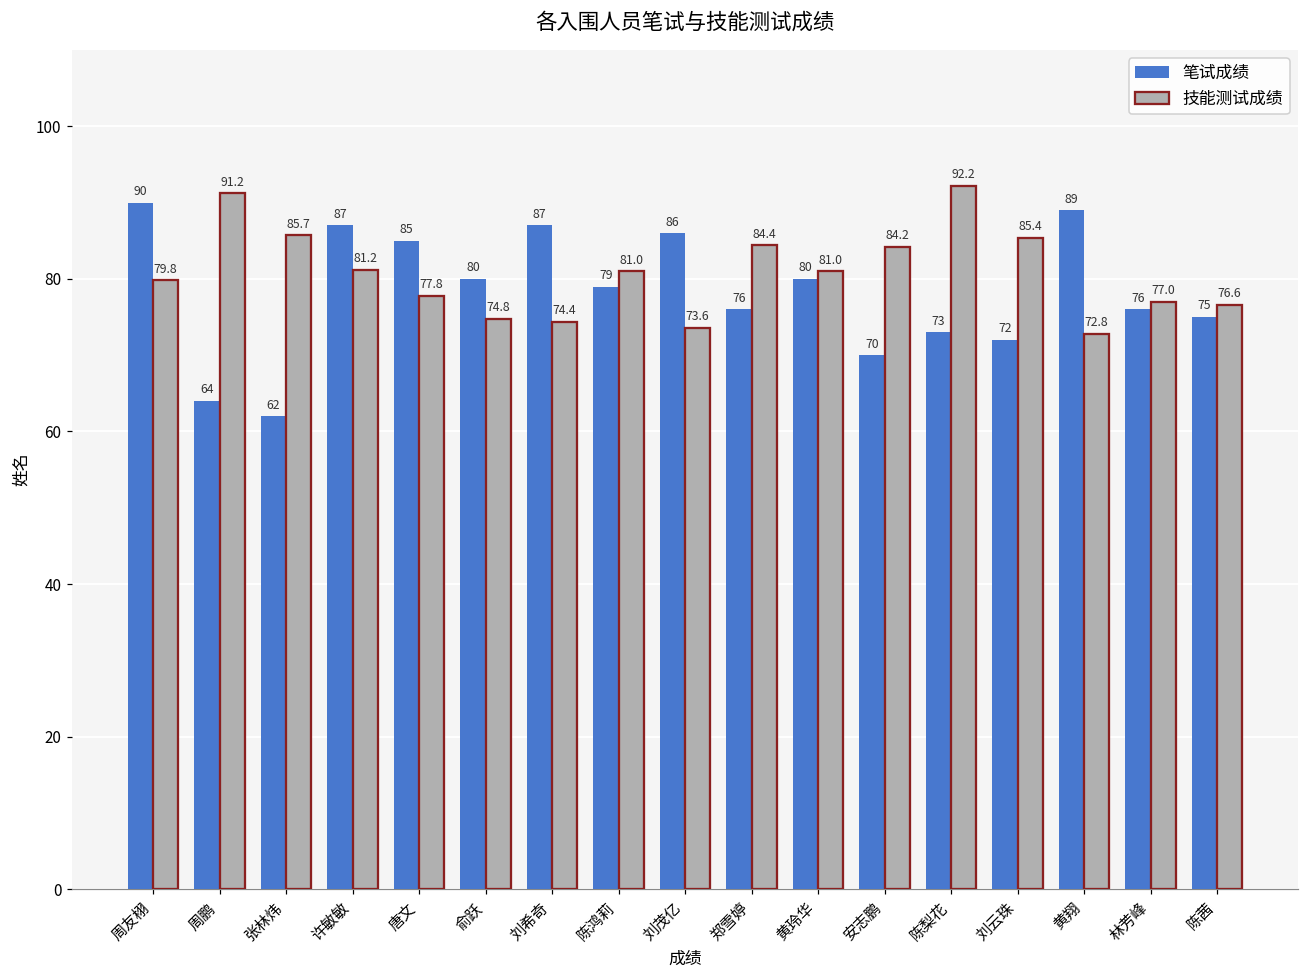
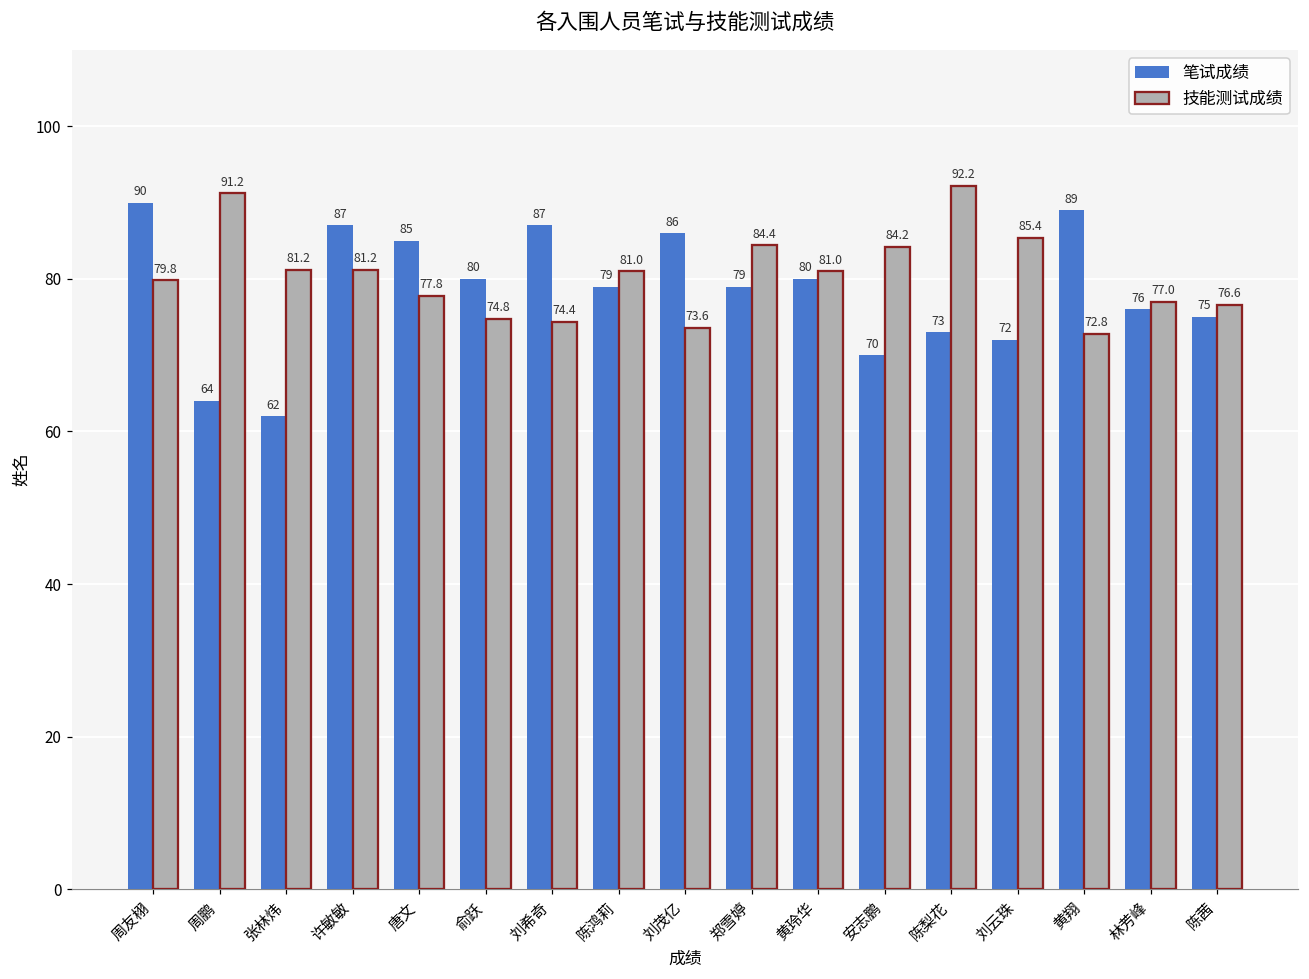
技能测试成绩, 张林炜: 85.7 -> 81.2
笔试成绩, 郑雪婷: 76 -> 79
